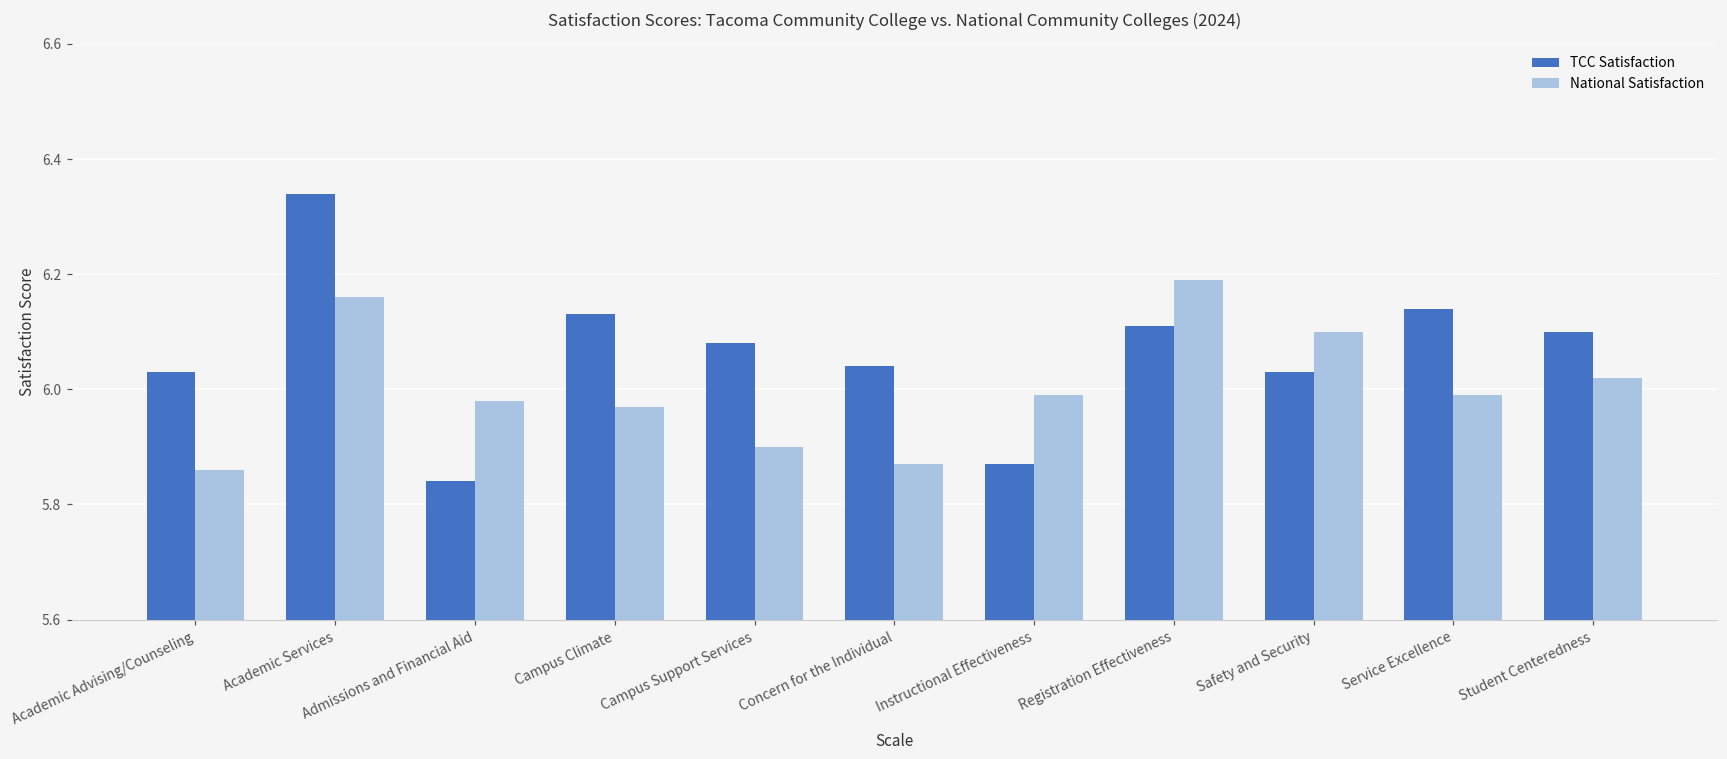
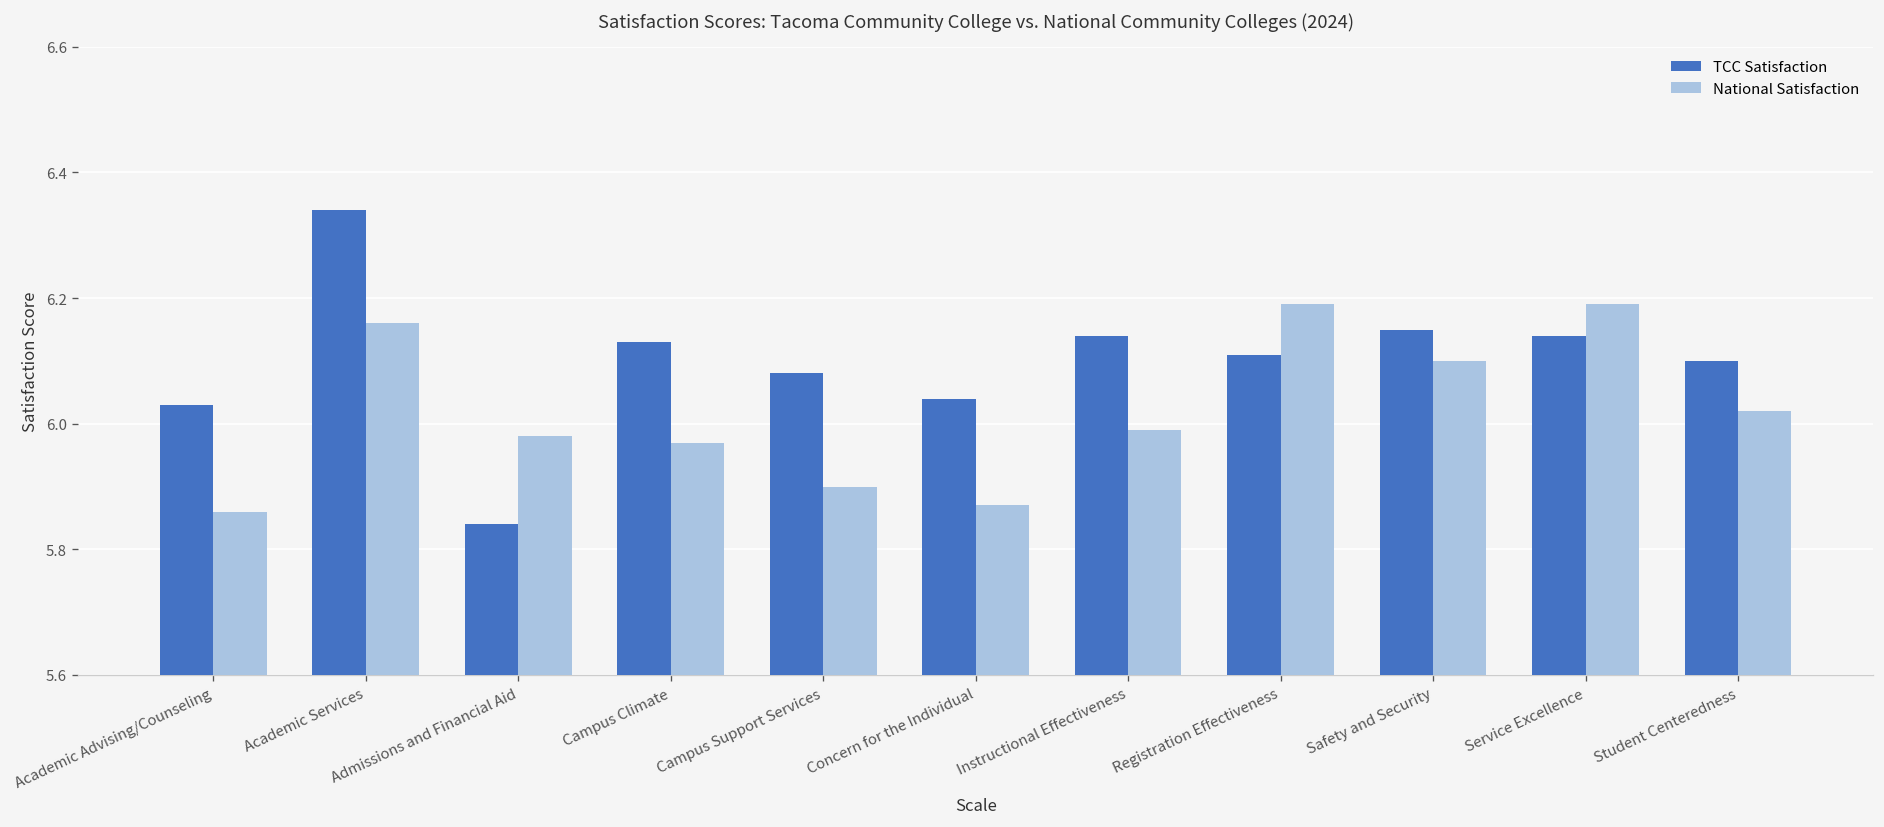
TCC Satisfaction, Instructional Effectiveness: 5.87 -> 6.14
TCC Satisfaction, Safety and Security: 6.03 -> 6.15
National Satisfaction, Service Excellence: 5.99 -> 6.19
